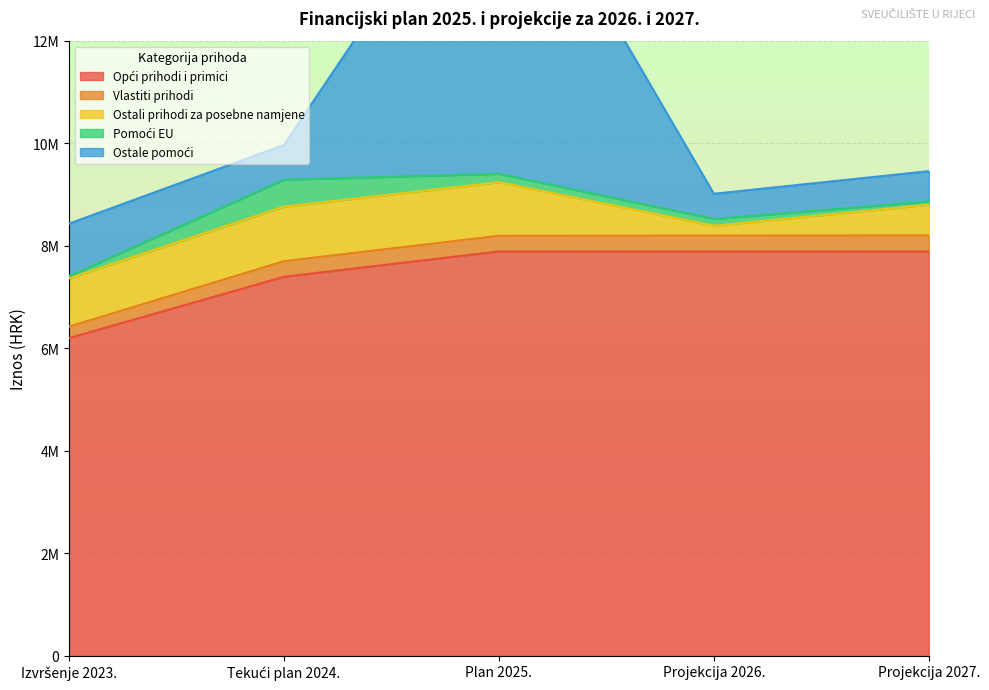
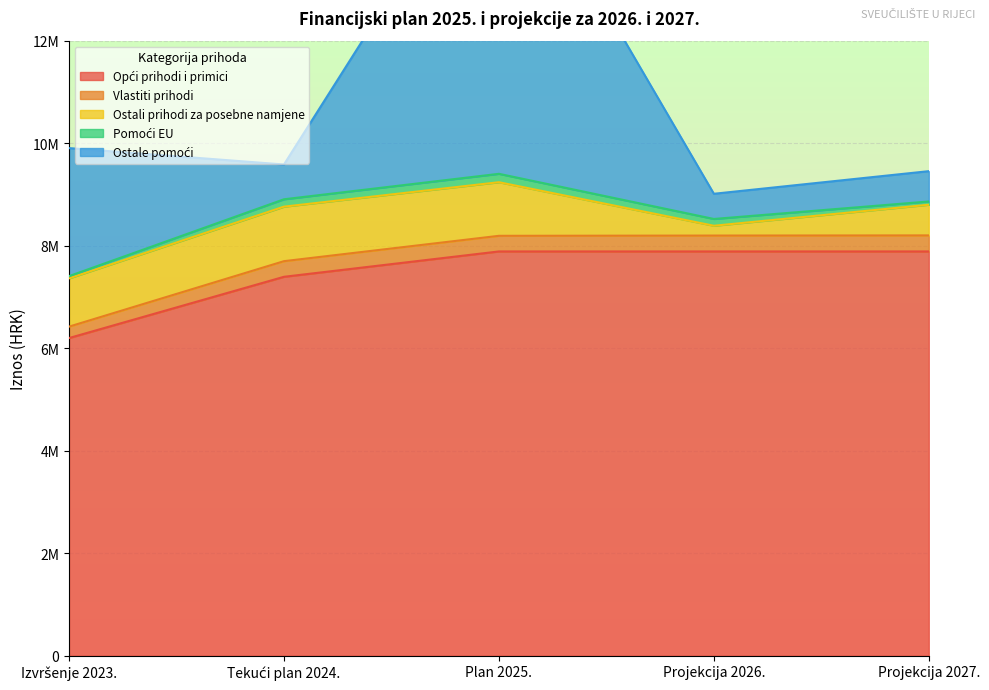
Ostale pomoći, Izvršenje 2023.: 1000000 -> 2500000
Pomoći EU, Tekući plan 2024.: 500000 -> 100000
